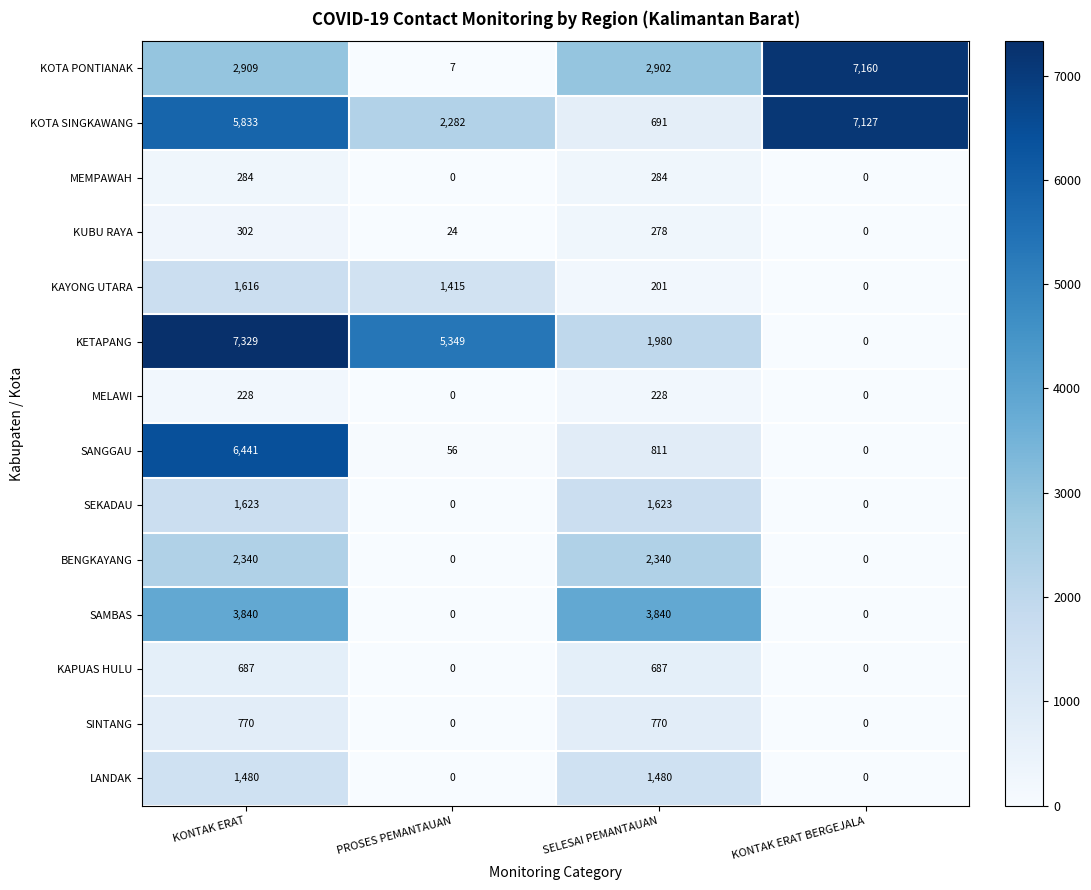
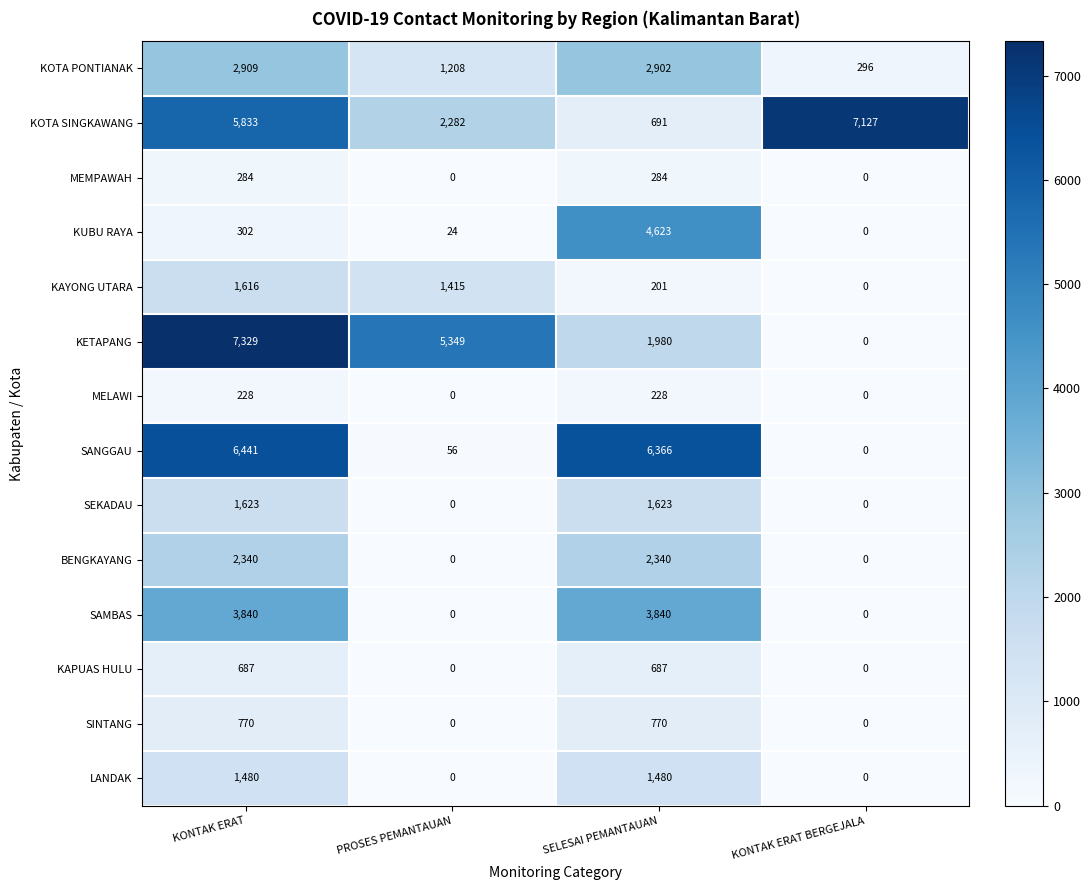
KOTA PONTIANAK, PROSES PEMANTAUAN: 7 -> 1,208
KOTA PONTIANAK, KONTAK ERAT BERGEJALA: 7,160 -> 296
KUBU RAYA, SELESAI PEMANTAUAN: 278 -> 4,623
SANGGAU, SELESAI PEMANTAUAN: 811 -> 6,366
